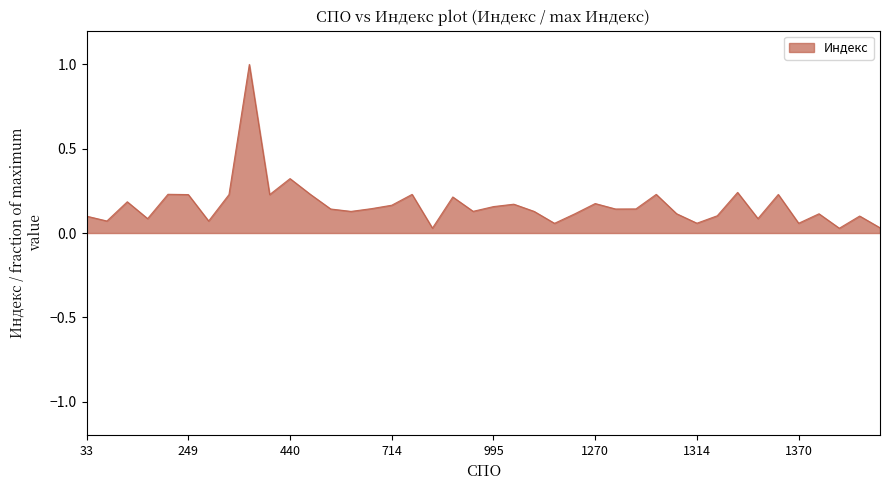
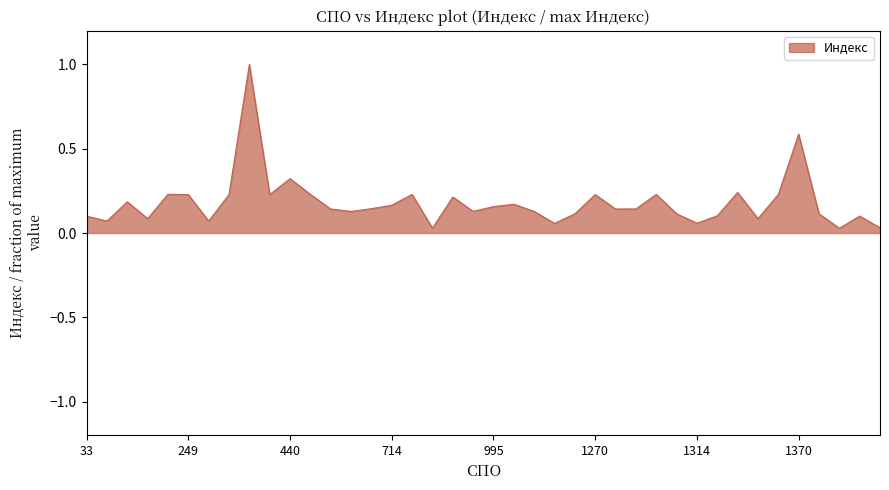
1270: 0.17 -> 0.23
1370: 0.06 -> 0.59
